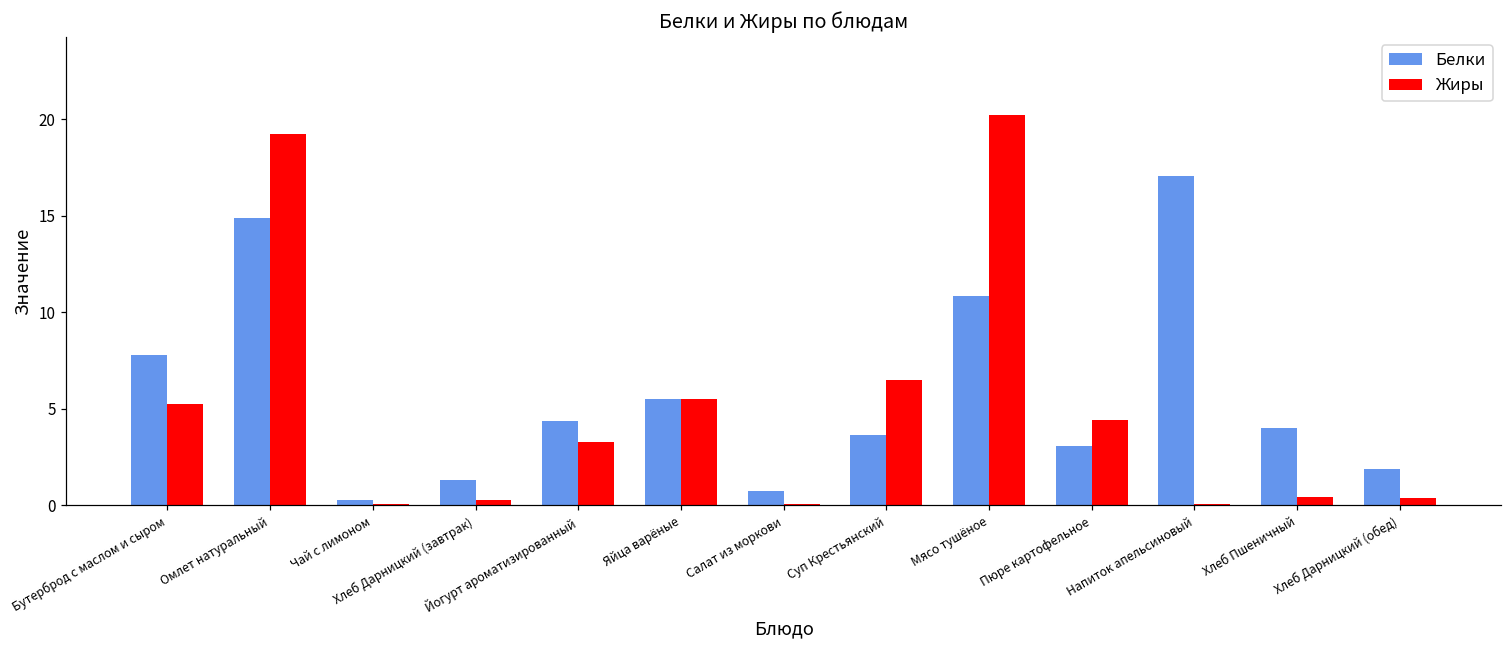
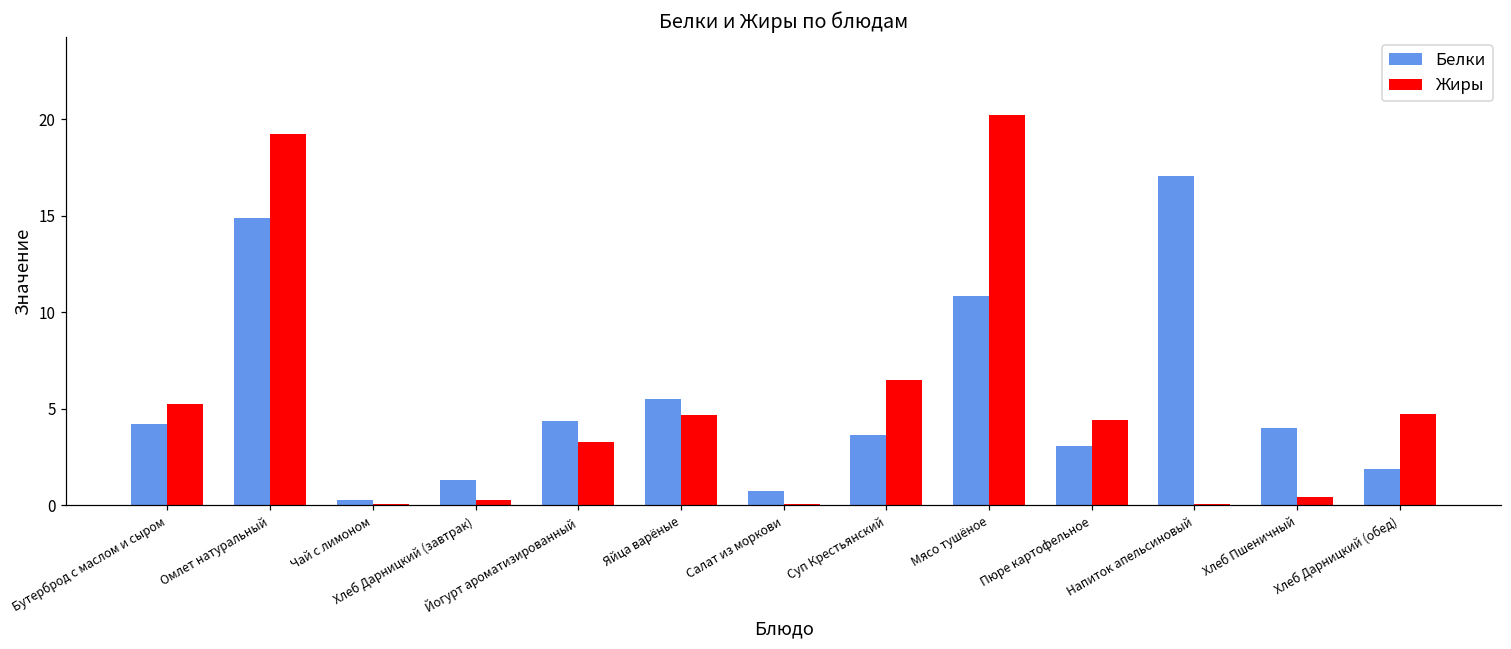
Белки, Бутерброд с маслом и сыром: 7.8 -> 4.2
Жиры, Яйца варёные: 5.5 -> 4.7
Жиры, Хлеб Дарницкий (обед): 0.3 -> 4.7
